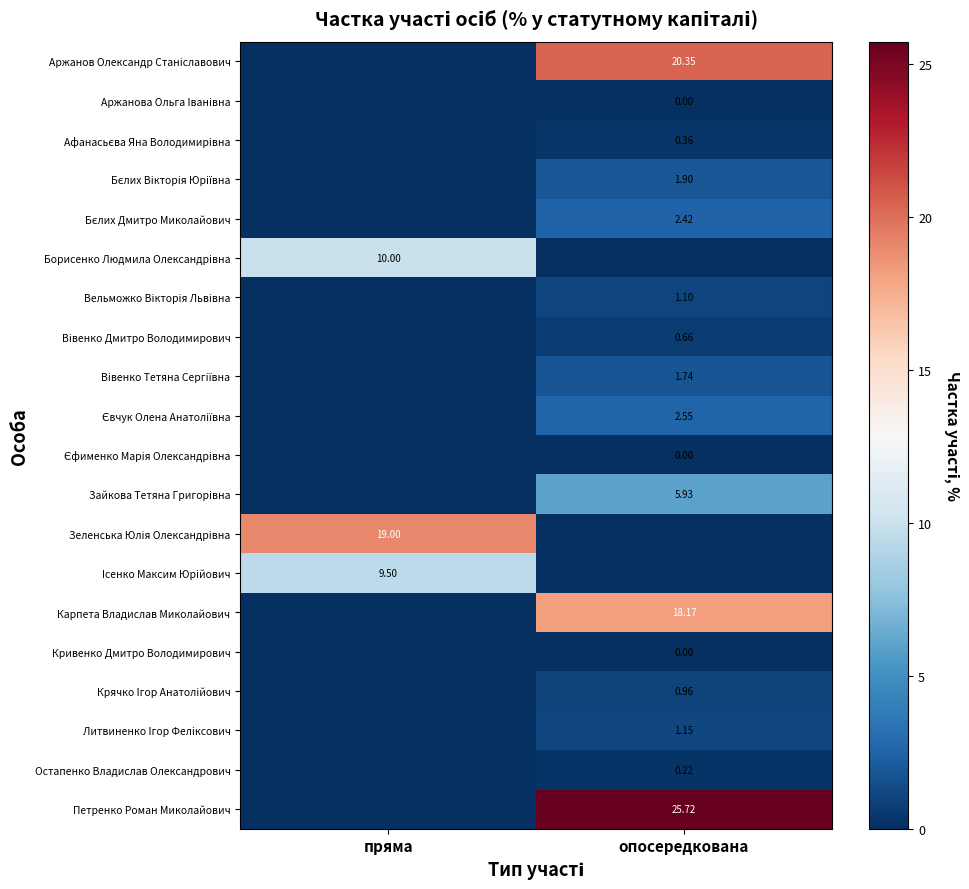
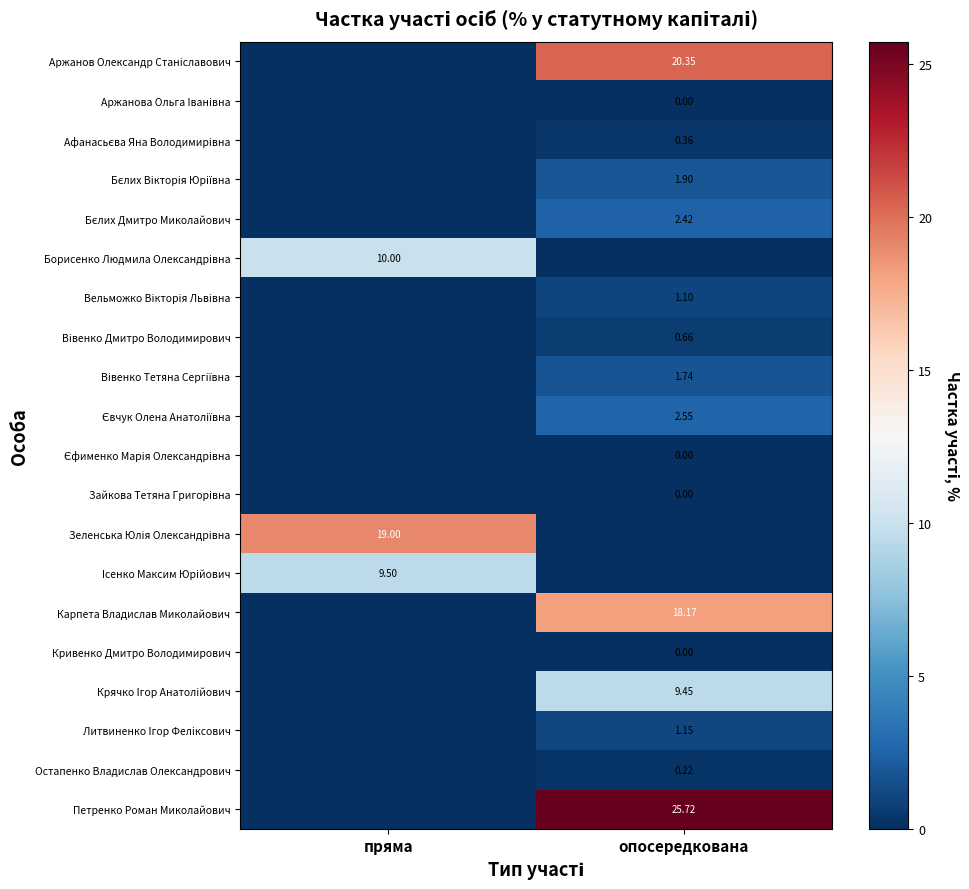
Зайкова Тетяна Григорівна, опосередкована: 5.93 -> 0.00
Крячко Ігор Анатолійович, опосередкована: 0.96 -> 9.45
